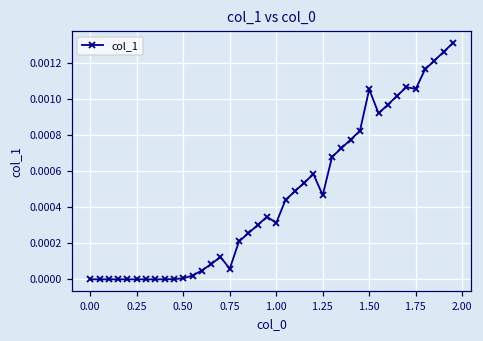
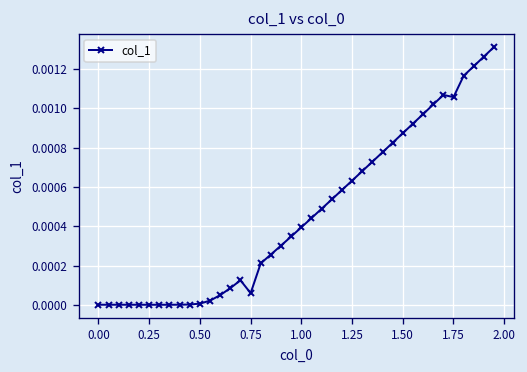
1.00: 0.00031 -> 0.00039
1.25: 0.00047 -> 0.00063
1.50: 0.00106 -> 0.00087
